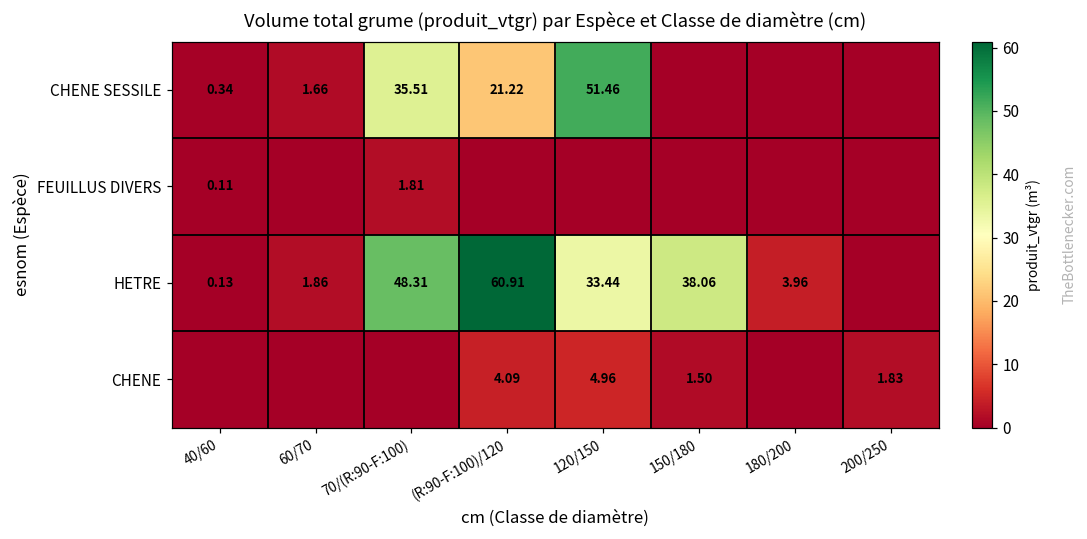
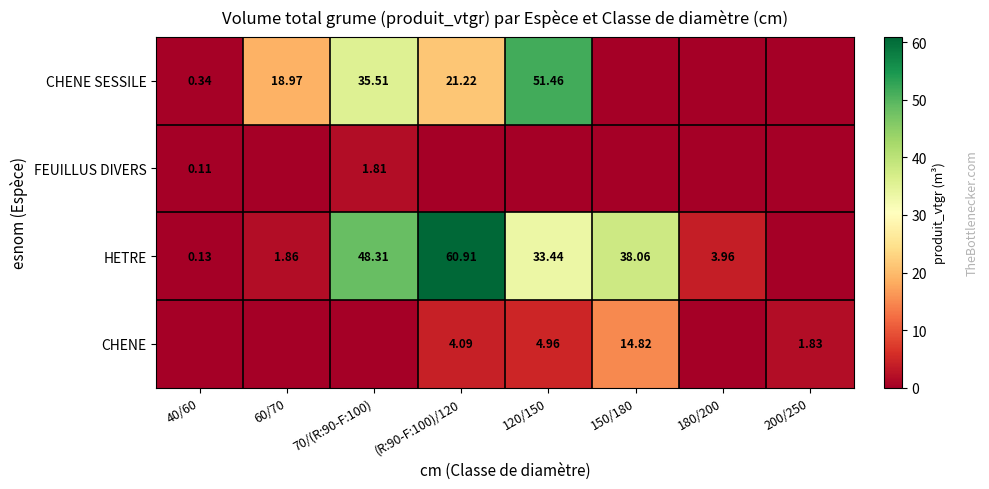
CHENE SESSILE, 60/70: 1.66 -> 18.97
CHENE, 150/180: 1.50 -> 14.82
